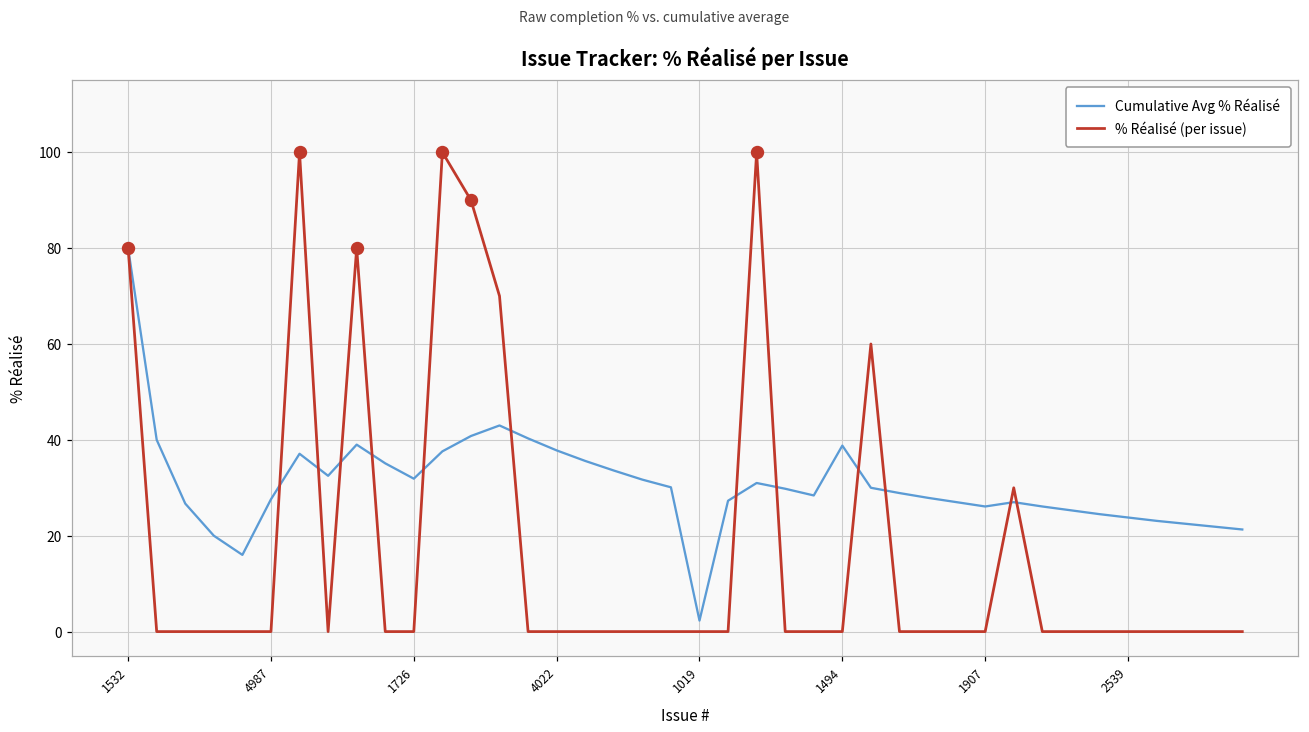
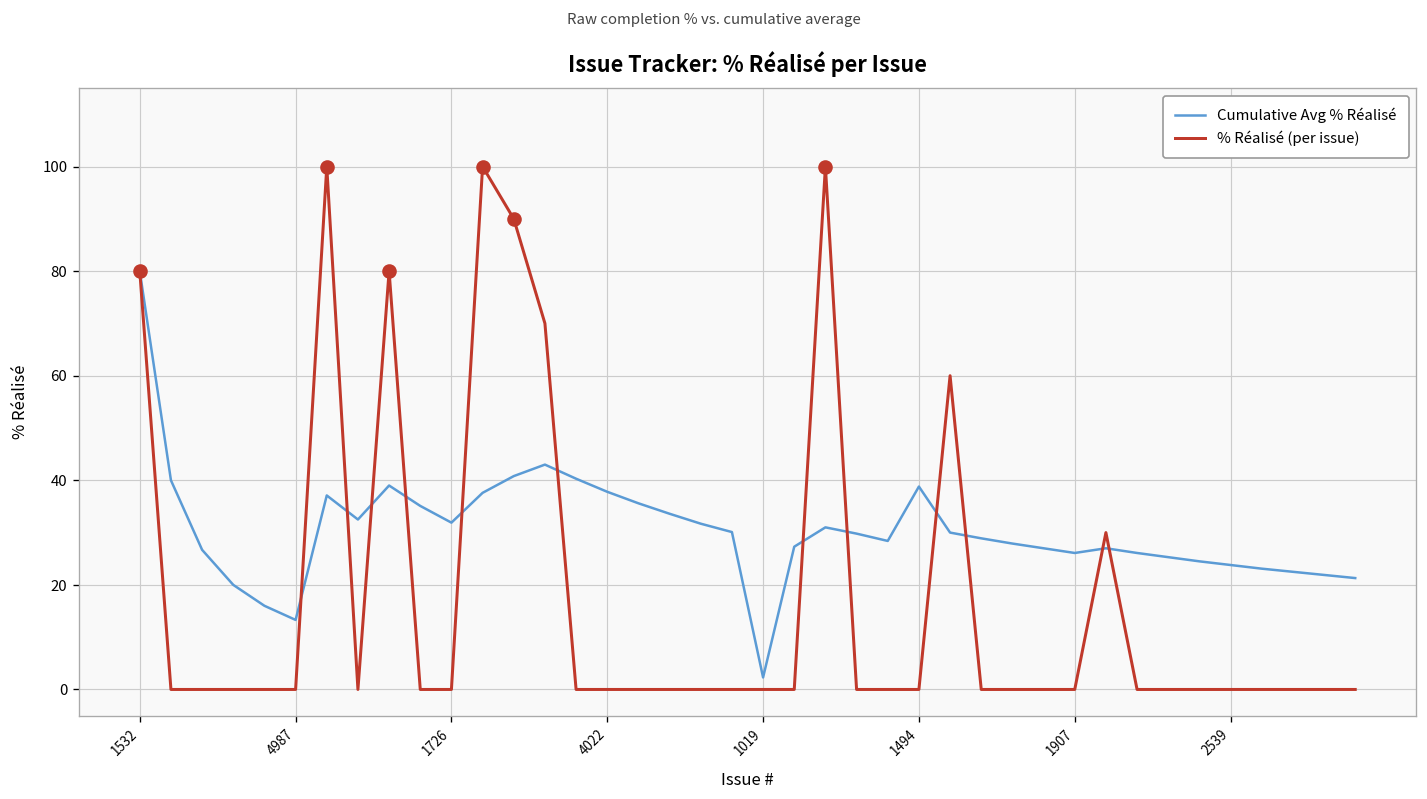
Cumulative Avg % Réalisé, 4987: 28 -> 13
